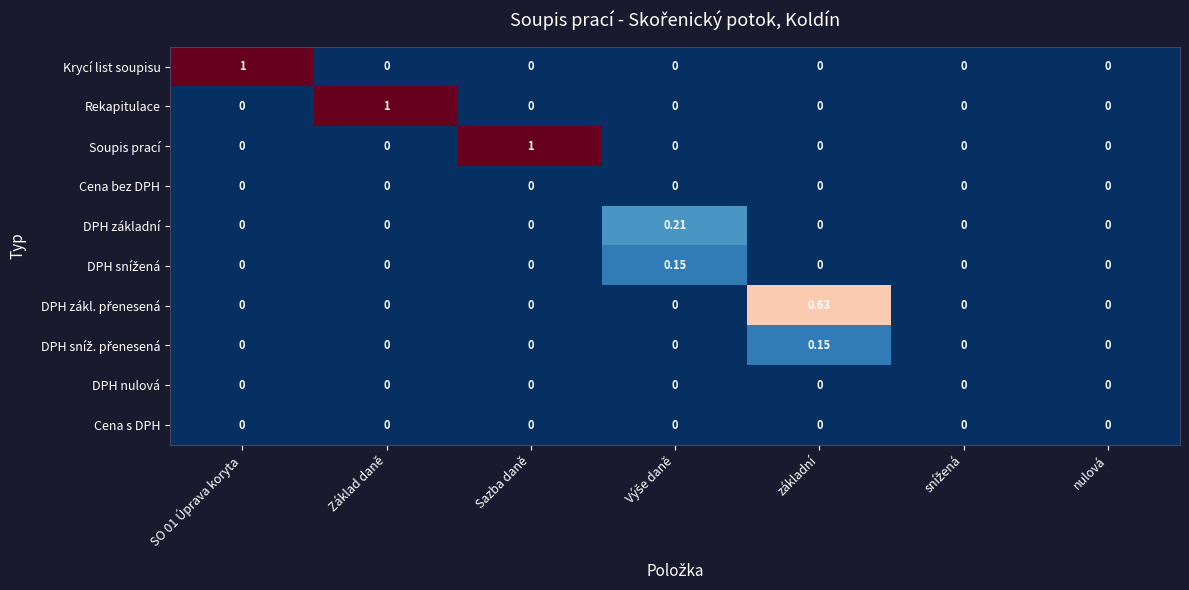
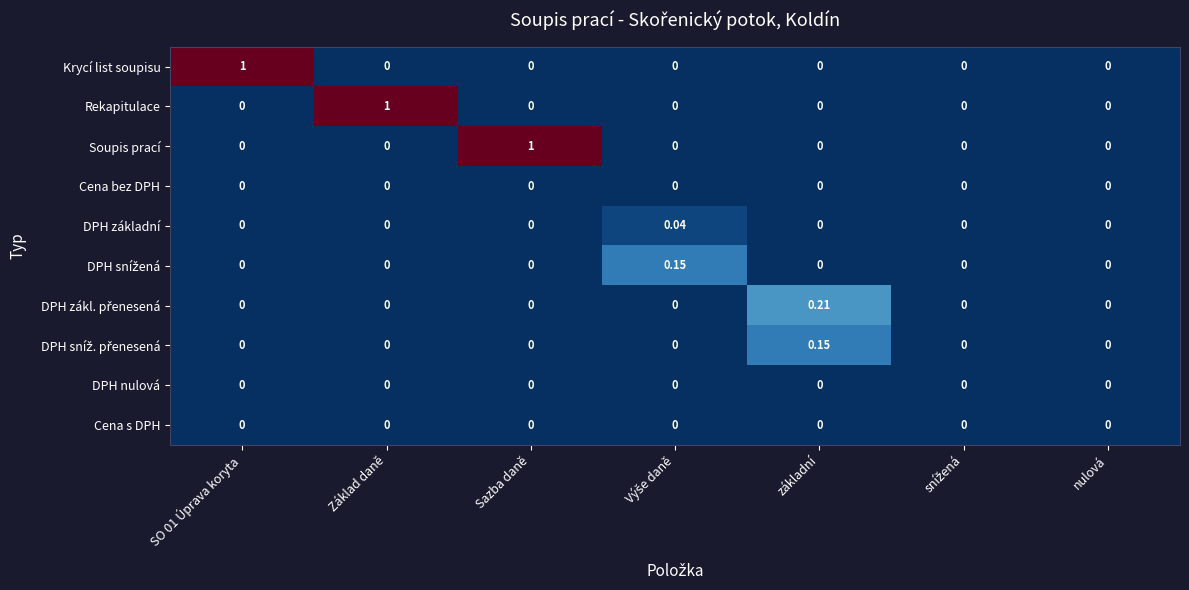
DPH základní, Výše daně: 0.21 -> 0.04
DPH zákl. přenesená, základní: 0.63 -> 0.21
